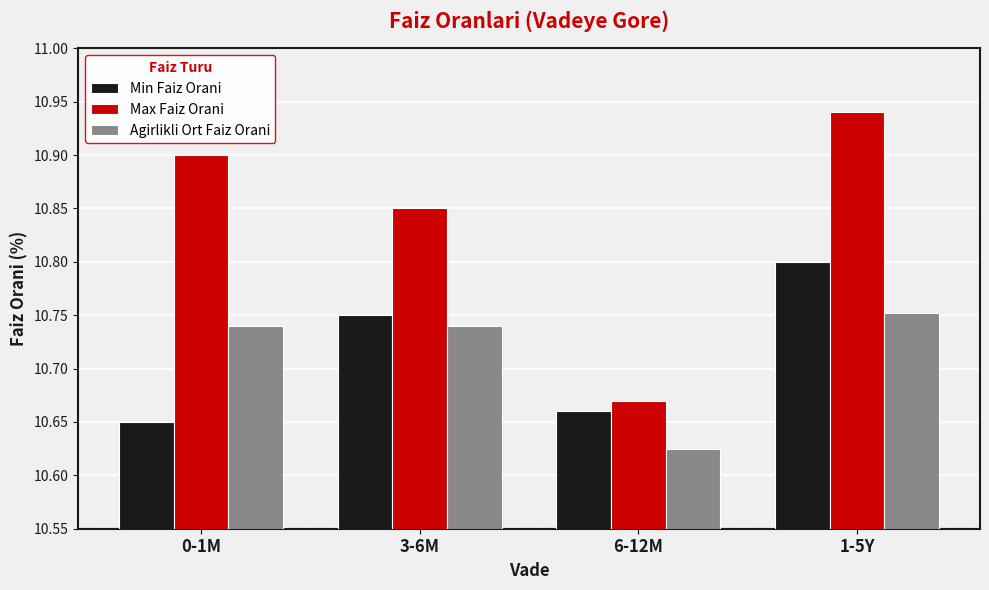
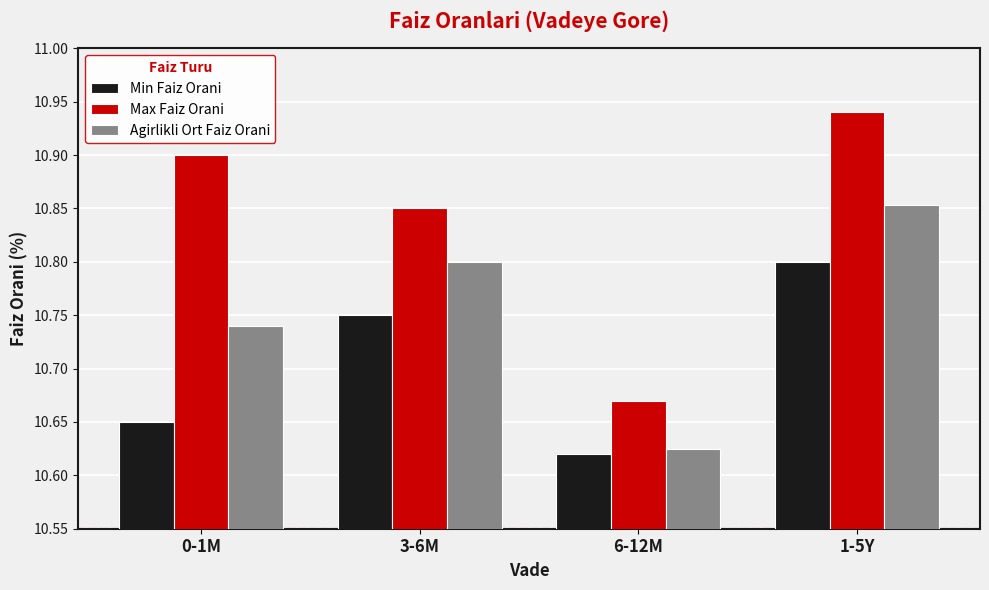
Agirlikli Ort Faiz Orani, 3-6M: 10.74 -> 10.80
Min Faiz Orani, 6-12M: 10.66 -> 10.62
Agirlikli Ort Faiz Orani, 1-5Y: 10.752 -> 10.853
